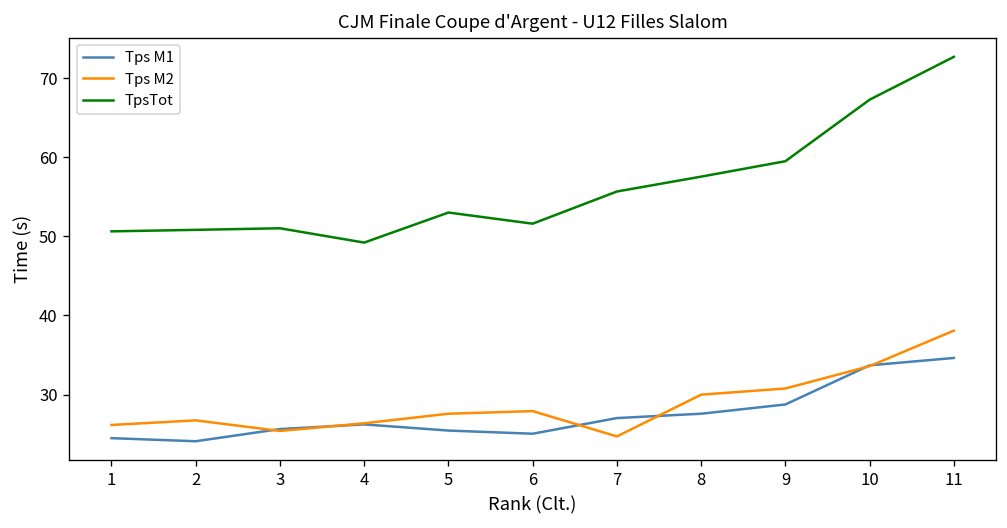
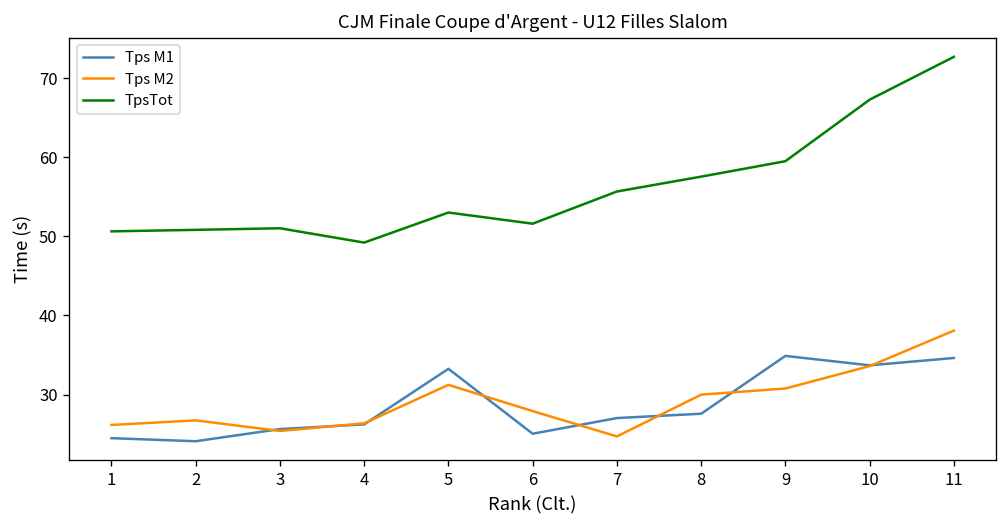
Tps M1, 5: 25 -> 33
Tps M2, 5: 28 -> 31
Tps M1, 9: 29 -> 35
